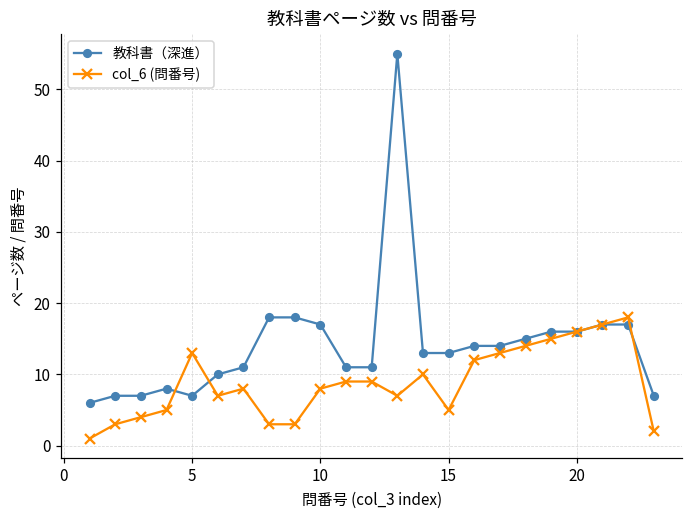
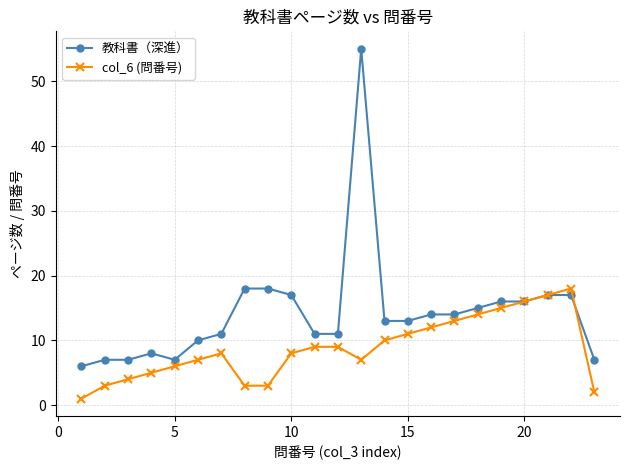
col_6 (問番号), 5: 13 -> 6
col_6 (問番号), 15: 5 -> 11
